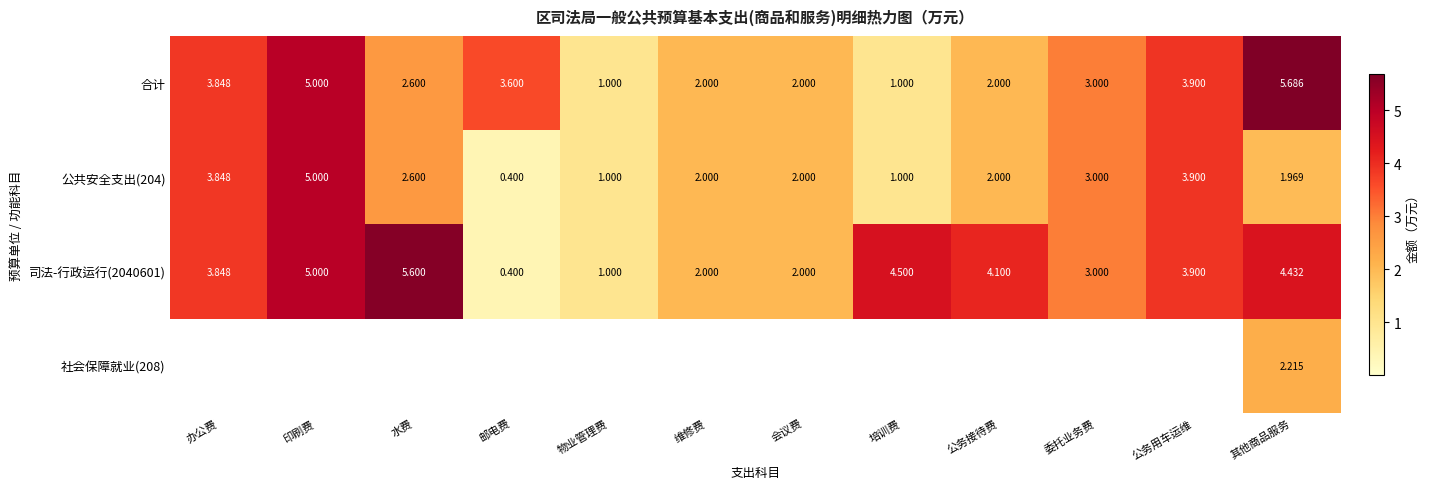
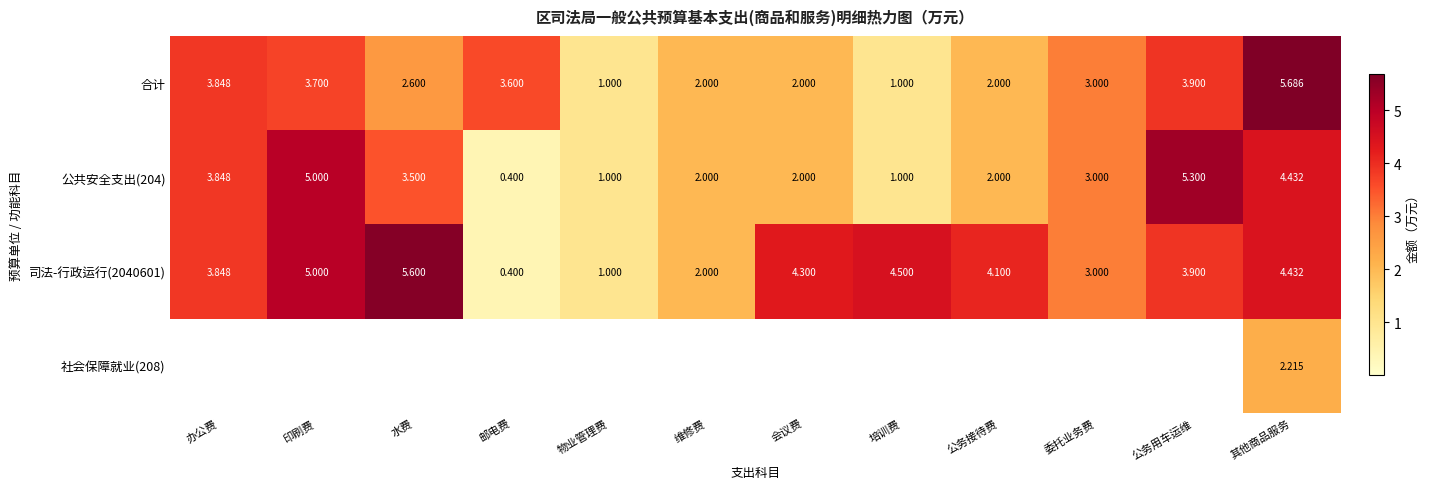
合计, 印刷费: 5.000 -> 3.700
公共安全支出(204), 水费: 2.600 -> 3.500
公共安全支出(204), 公务用车运维: 3.900 -> 5.300
公共安全支出(204), 其他商品服务: 1.969 -> 4.432
司法-行政运行(2040601), 会议费: 2.000 -> 4.300
